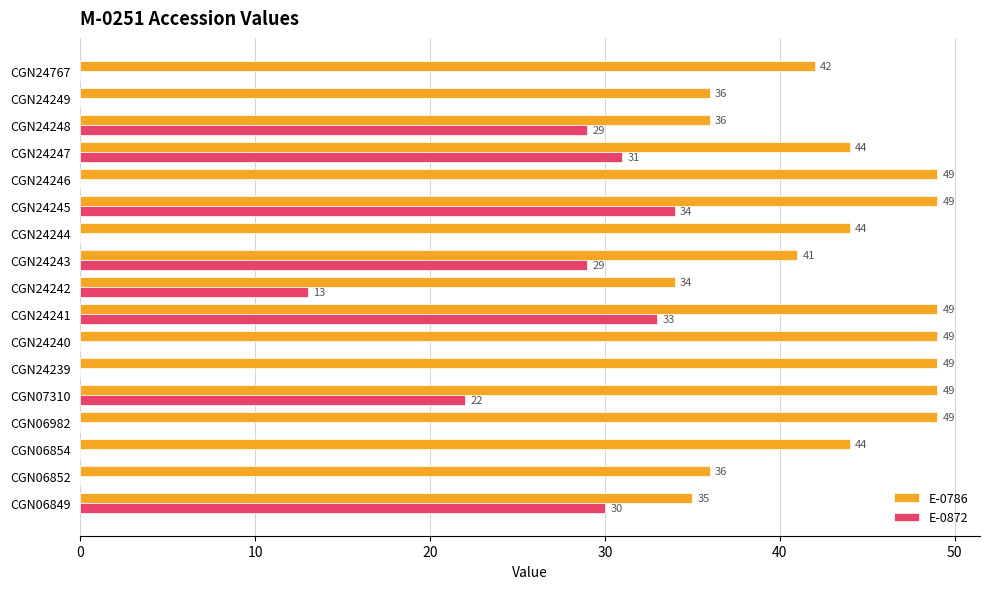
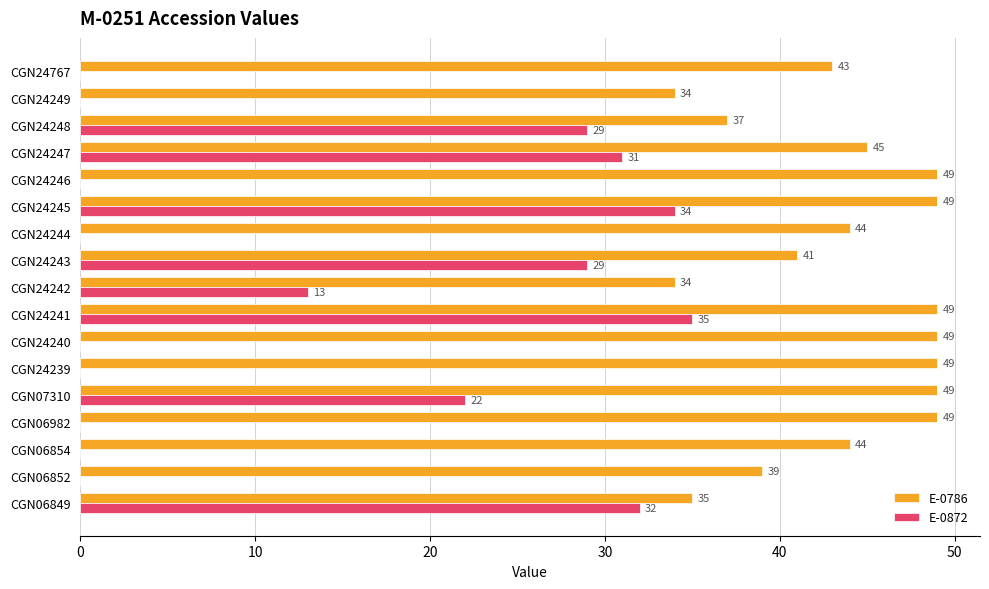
E-0786, CGN24767: 42 -> 43
E-0786, CGN24249: 36 -> 34
E-0786, CGN24248: 36 -> 37
E-0786, CGN24247: 44 -> 45
E-0872, CGN24241: 33 -> 35
E-0786, CGN06852: 36 -> 39
E-0872, CGN06849: 30 -> 32
